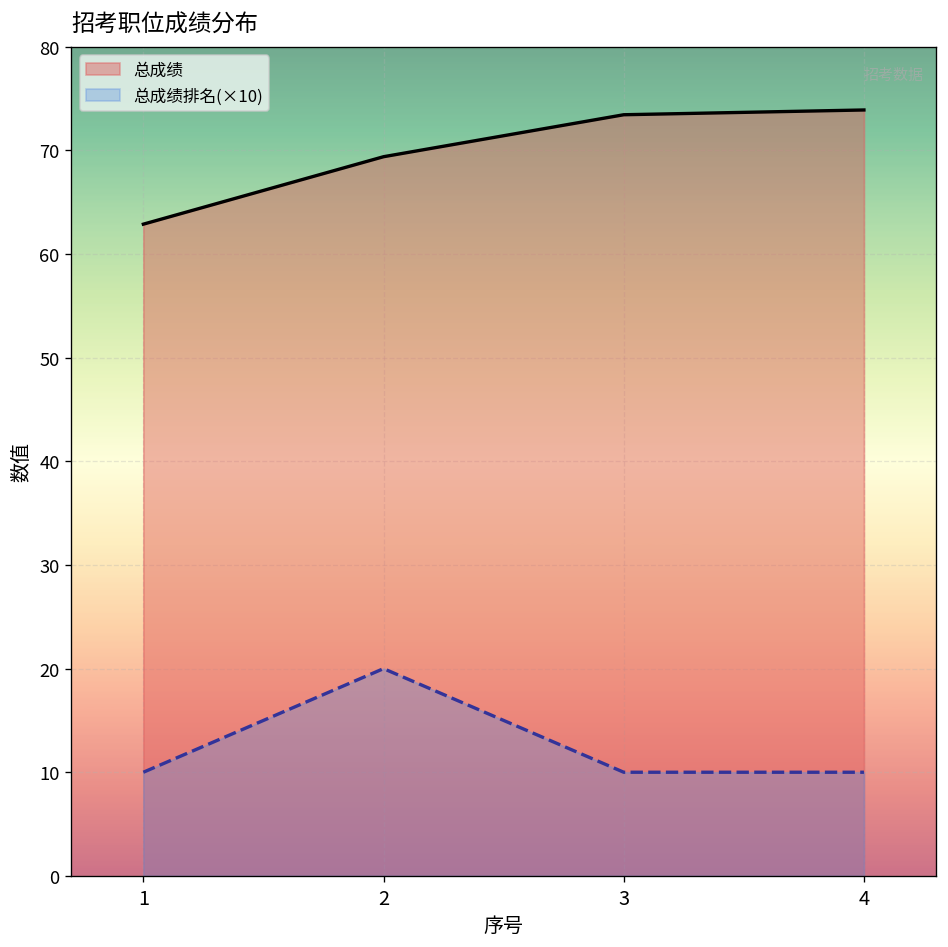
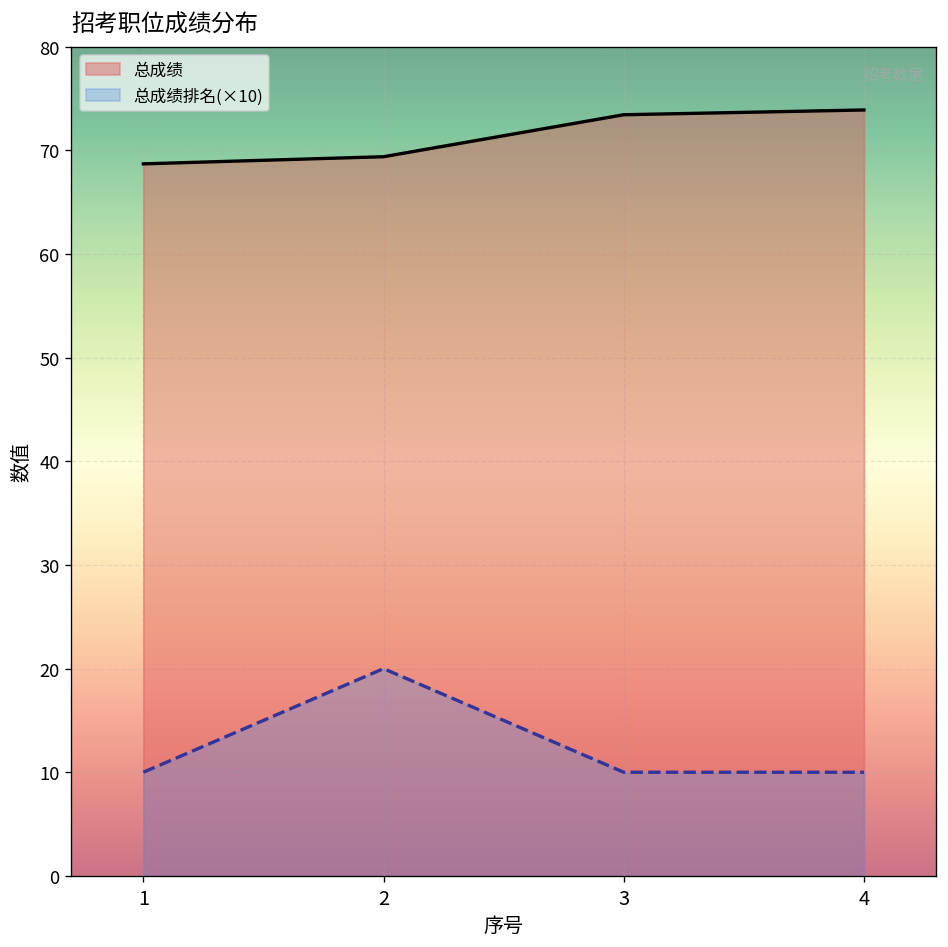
总成绩, 1: 63 -> 69
